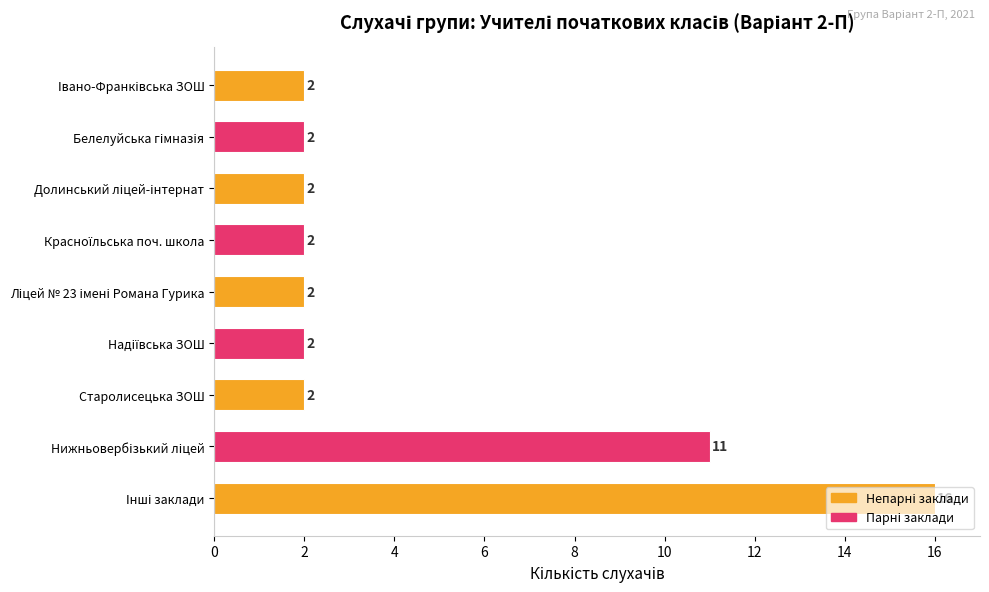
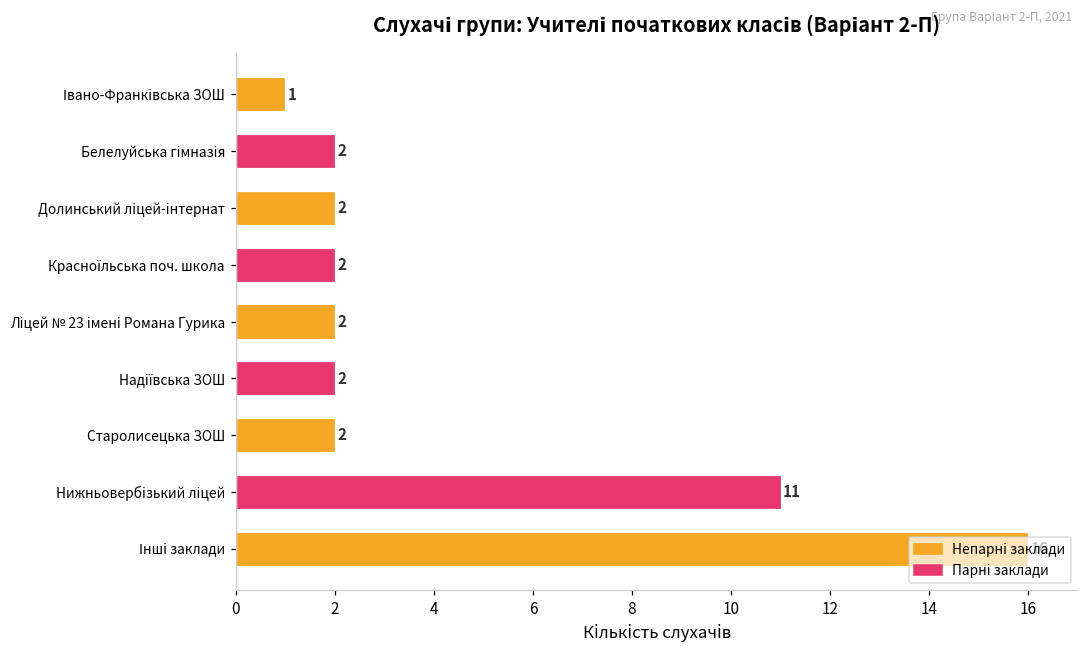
Івано-Франківська ЗОШ: 2 -> 1
